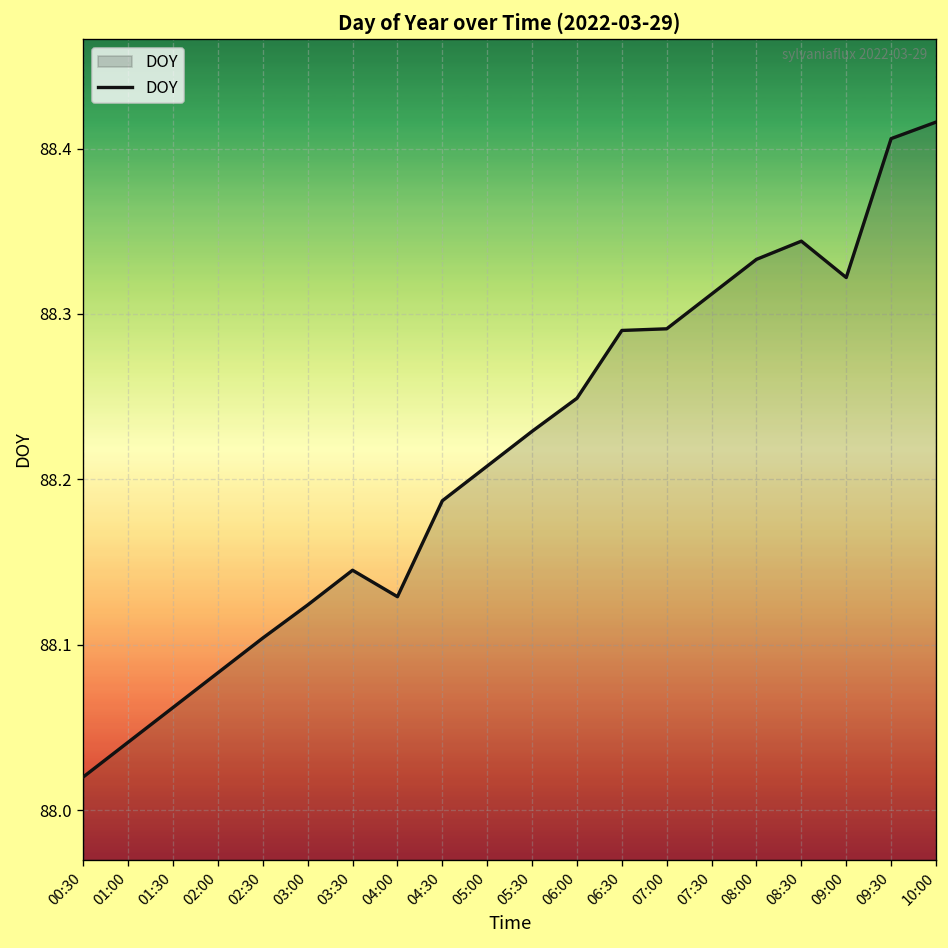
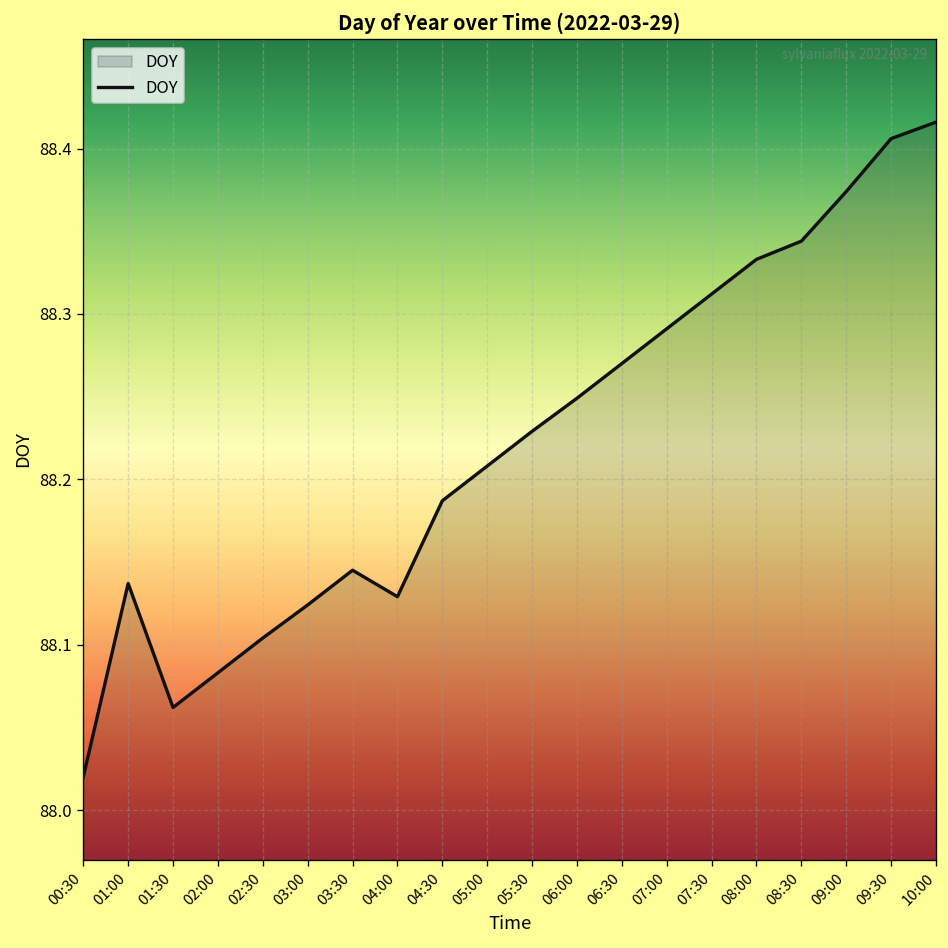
01:00: 88.041 -> 88.137
06:30: 88.29 -> 88.27
09:00: 88.322 -> 88.374
